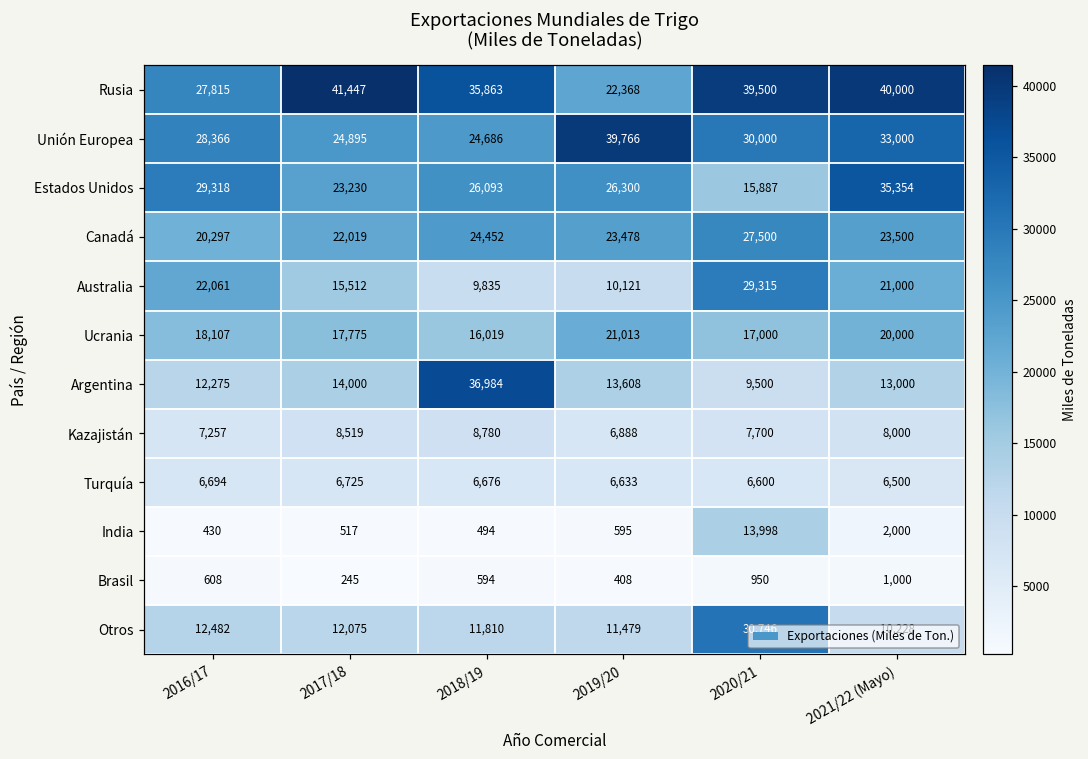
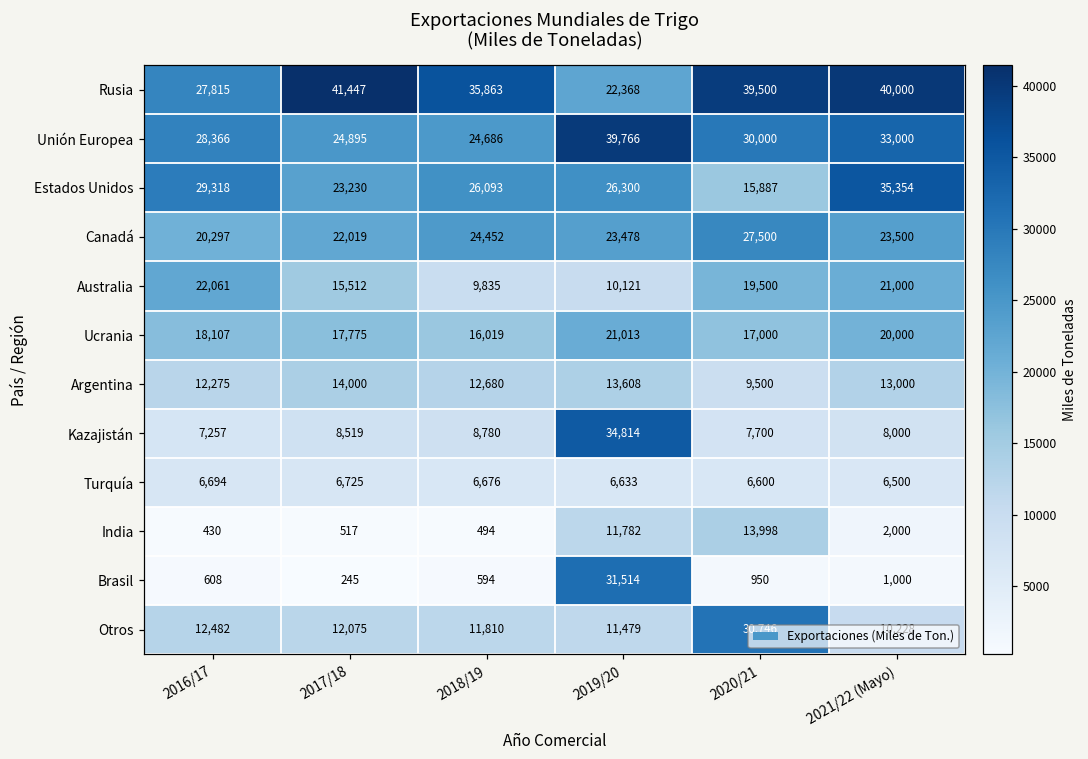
Australia, 2020/21: 29,315 -> 19,500
Argentina, 2018/19: 36,984 -> 12,680
Kazajistán, 2019/20: 6,888 -> 34,814
India, 2019/20: 595 -> 11,782
Brasil, 2019/20: 408 -> 31,514
